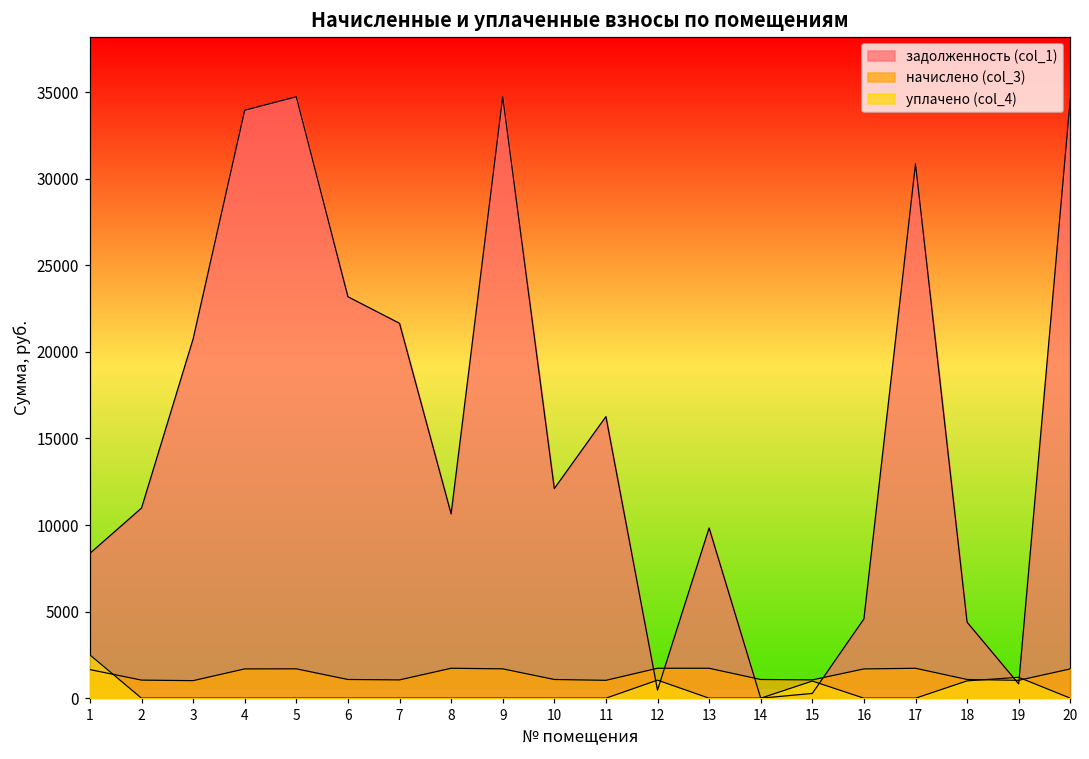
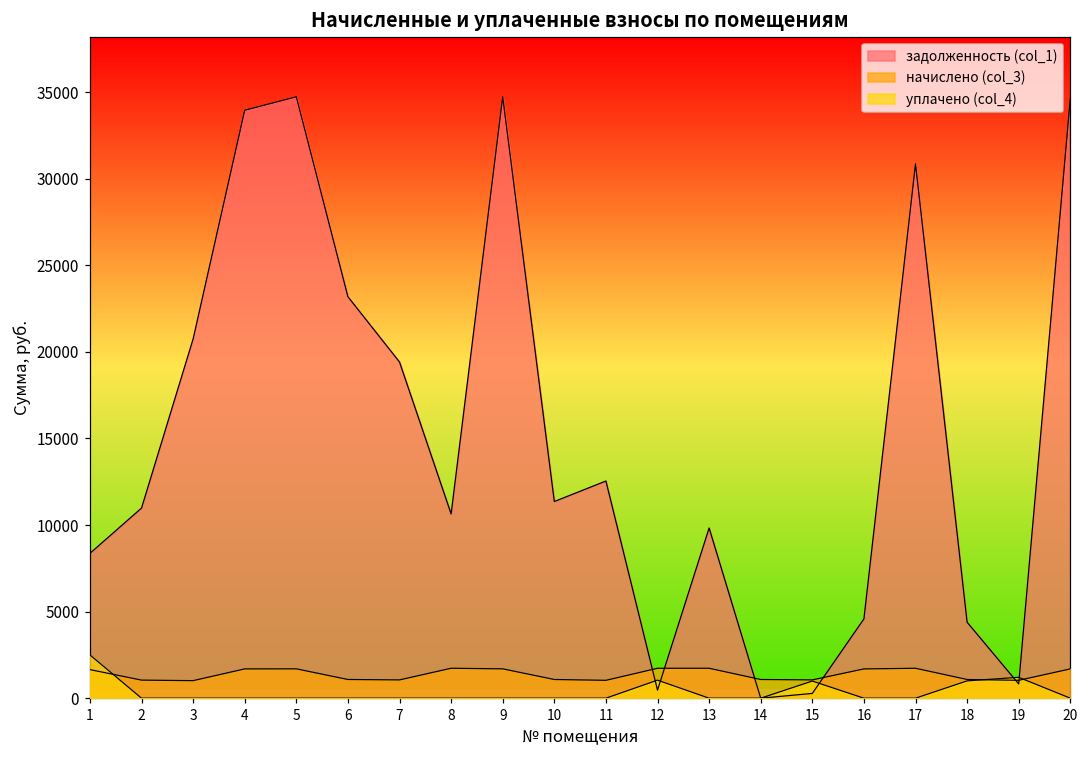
задолженность (col_1), 7: 21600 -> 19400
задолженность (col_1), 10: 12100 -> 11400
задолженность (col_1), 11: 16300 -> 12500
